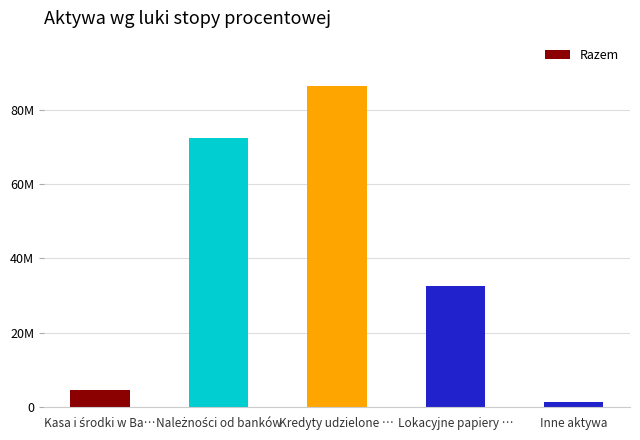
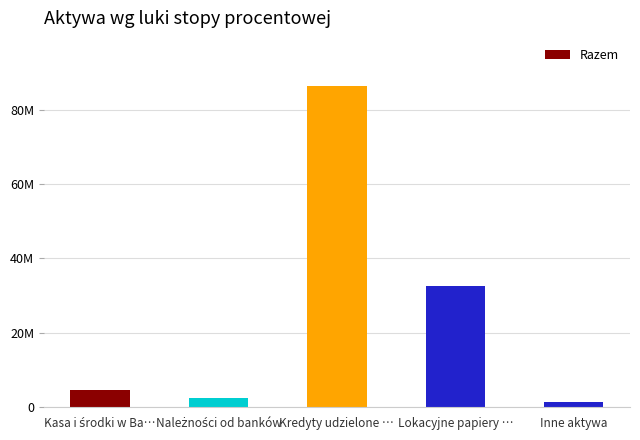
Należności od banków: 72000000 -> 3000000
